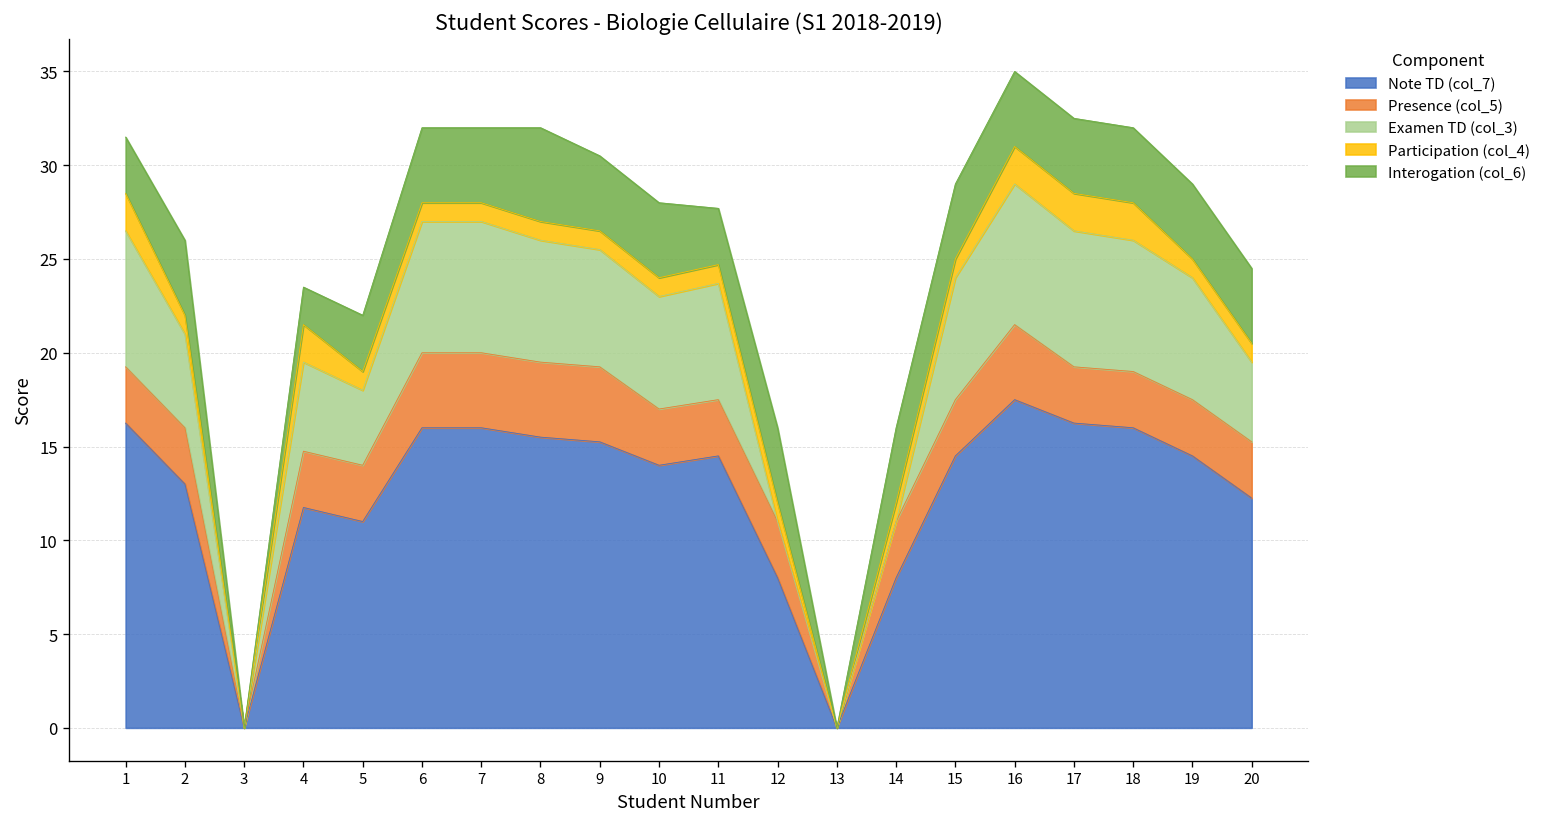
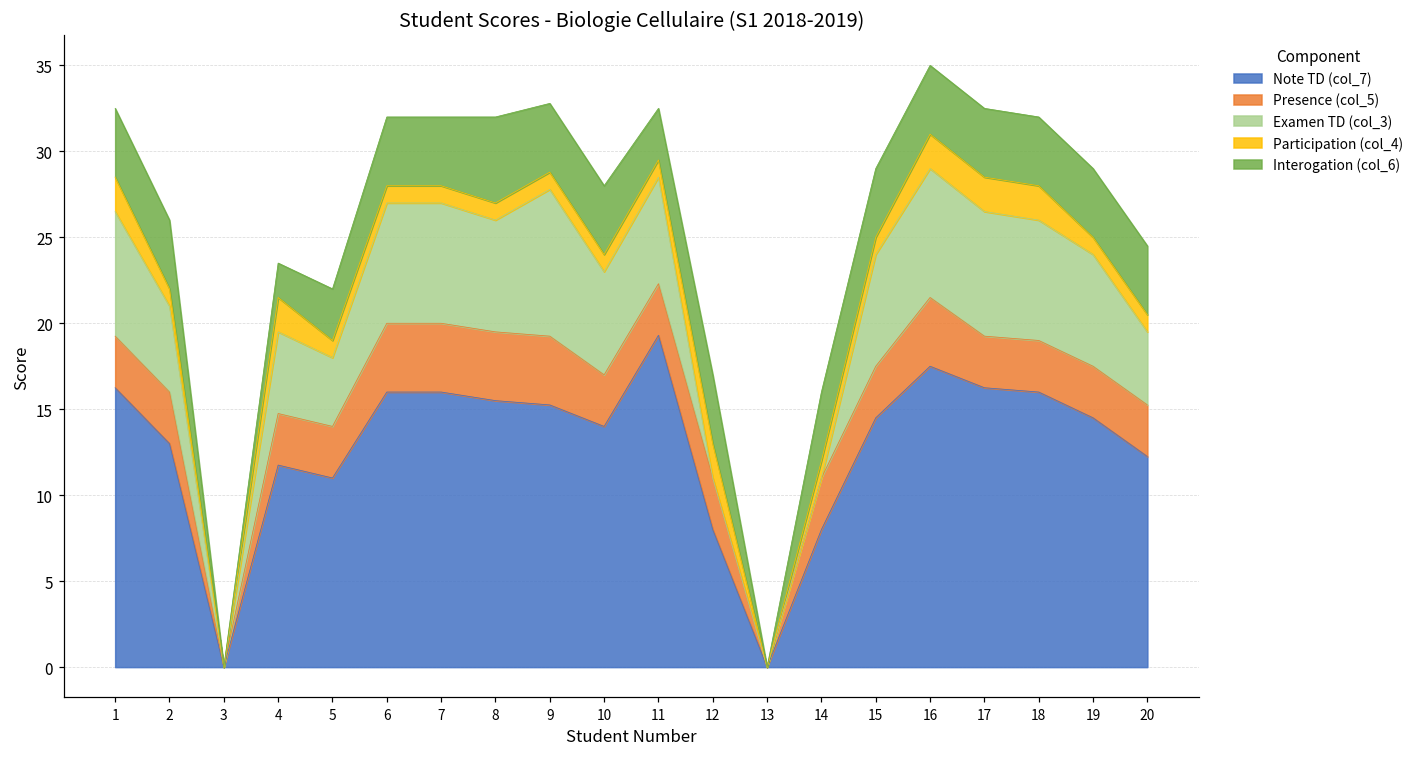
Interogation (col_6), 1: 3 -> 4
Examen TD (col_3), 9: 6.3 -> 8.5
Note TD (col_7), 11: 14.5 -> 19.3
Participation (col_4), 12: 1 -> 2
